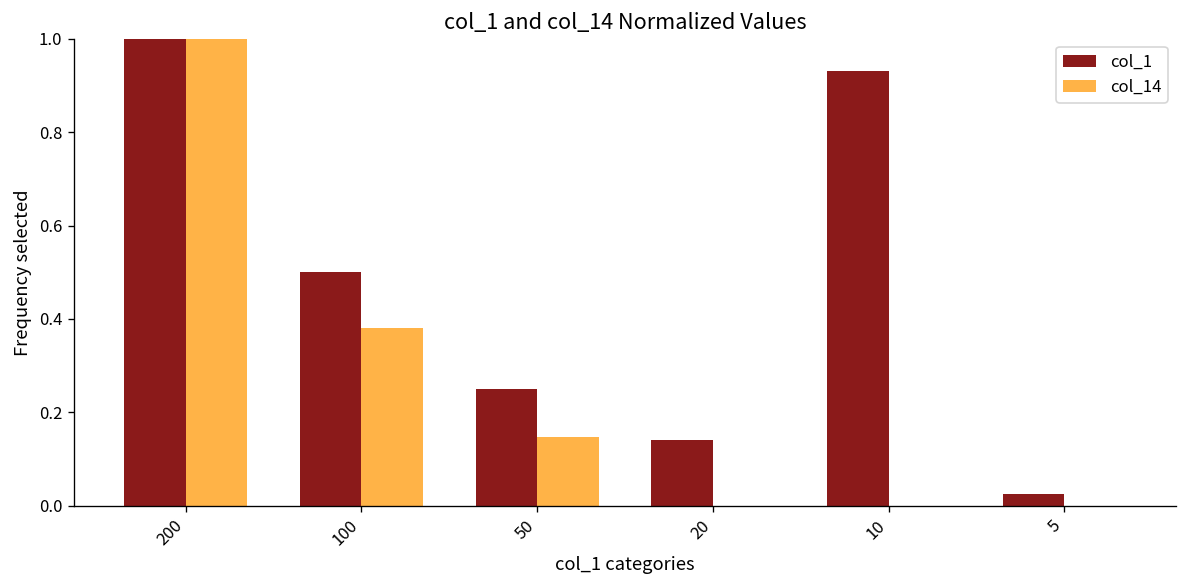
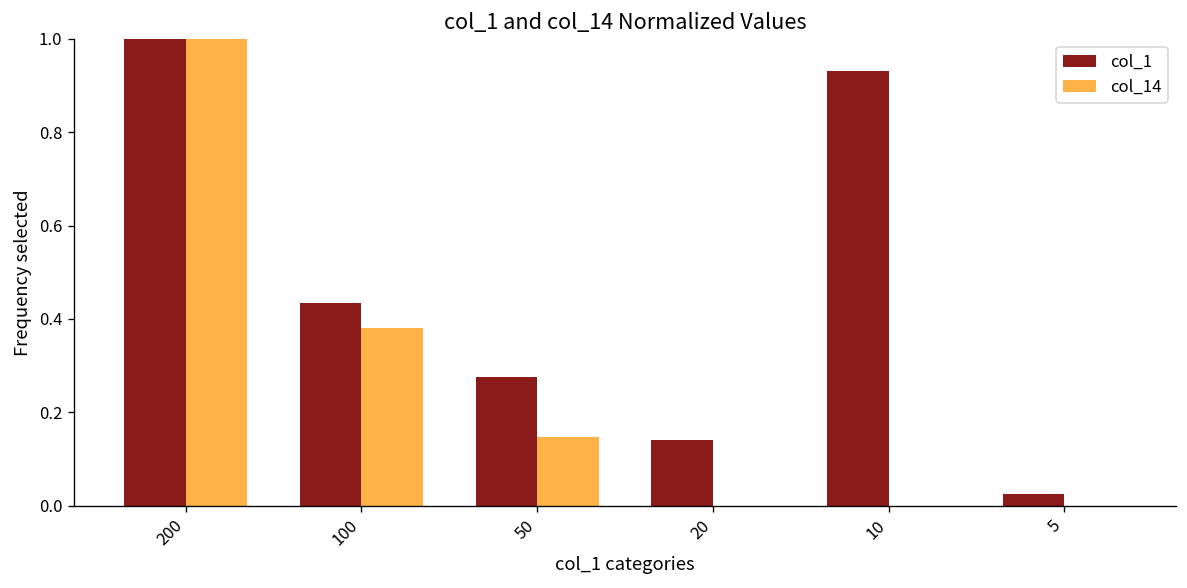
col_1, 100: 0.50 -> 0.44
col_1, 50: 0.25 -> 0.28
